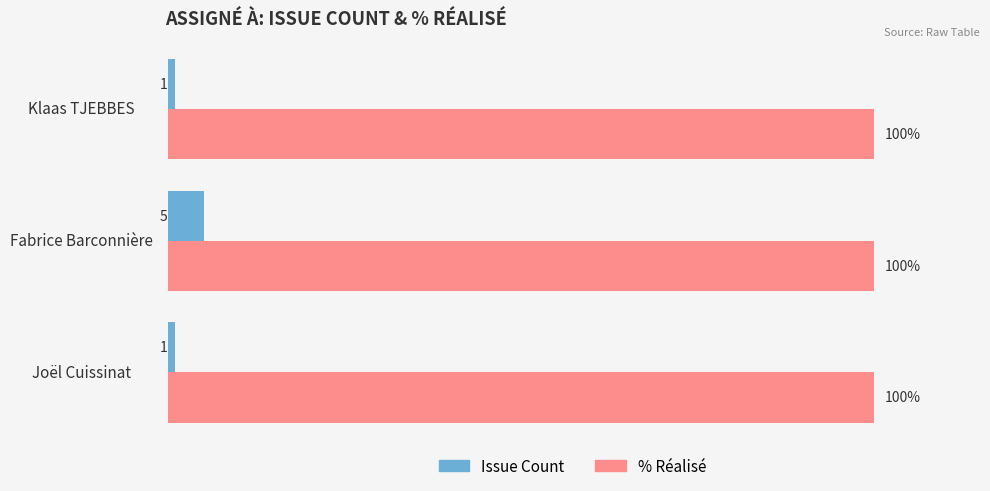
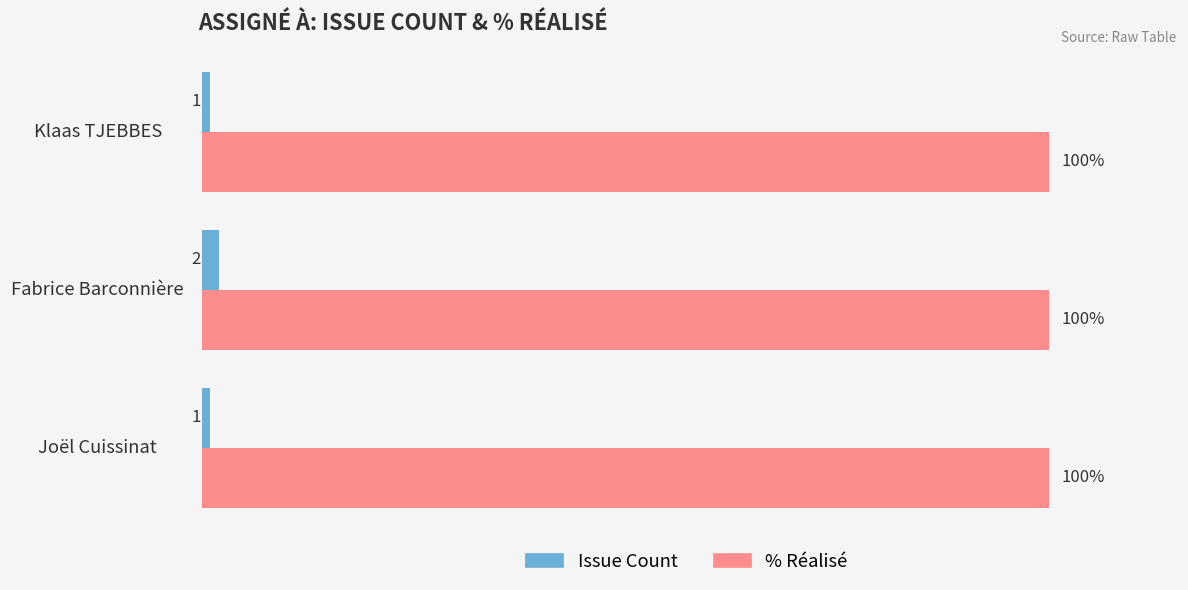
Issue Count, Fabrice Barconnière: 5 -> 2
